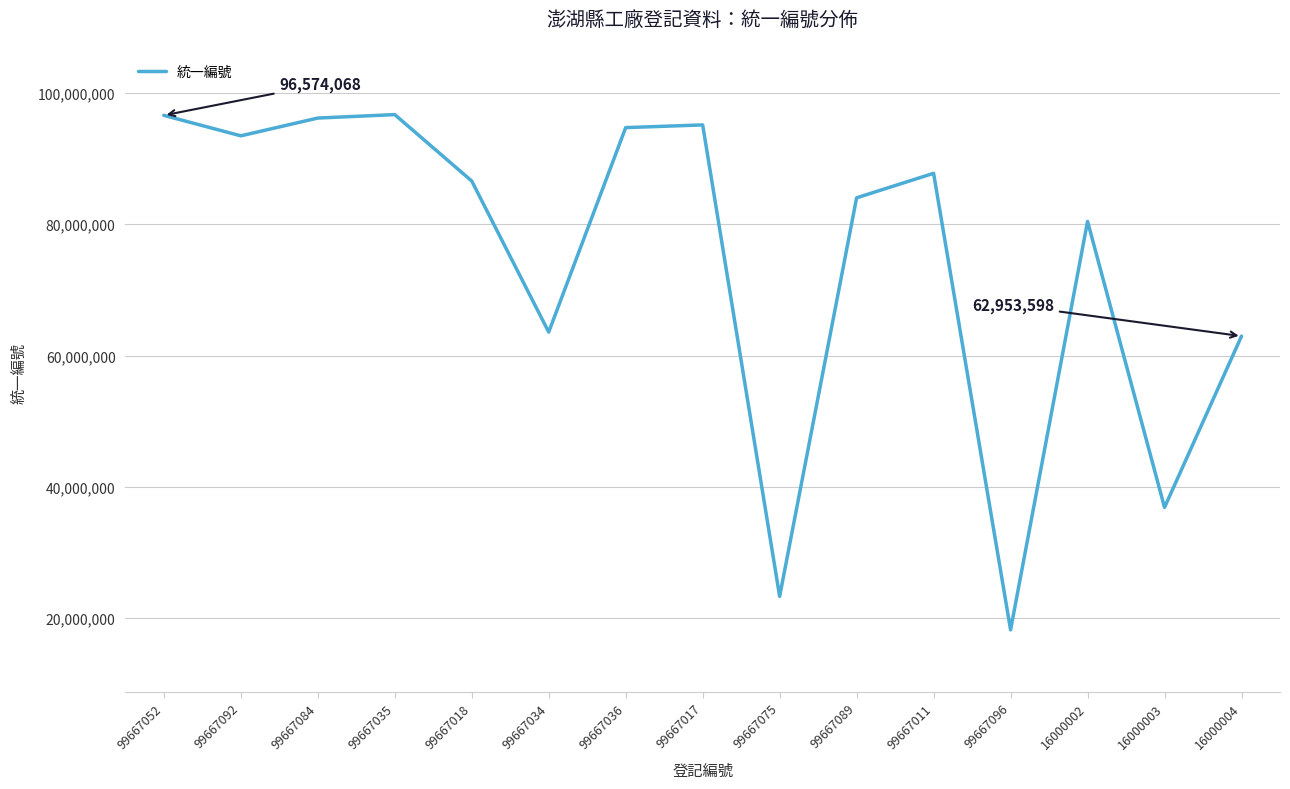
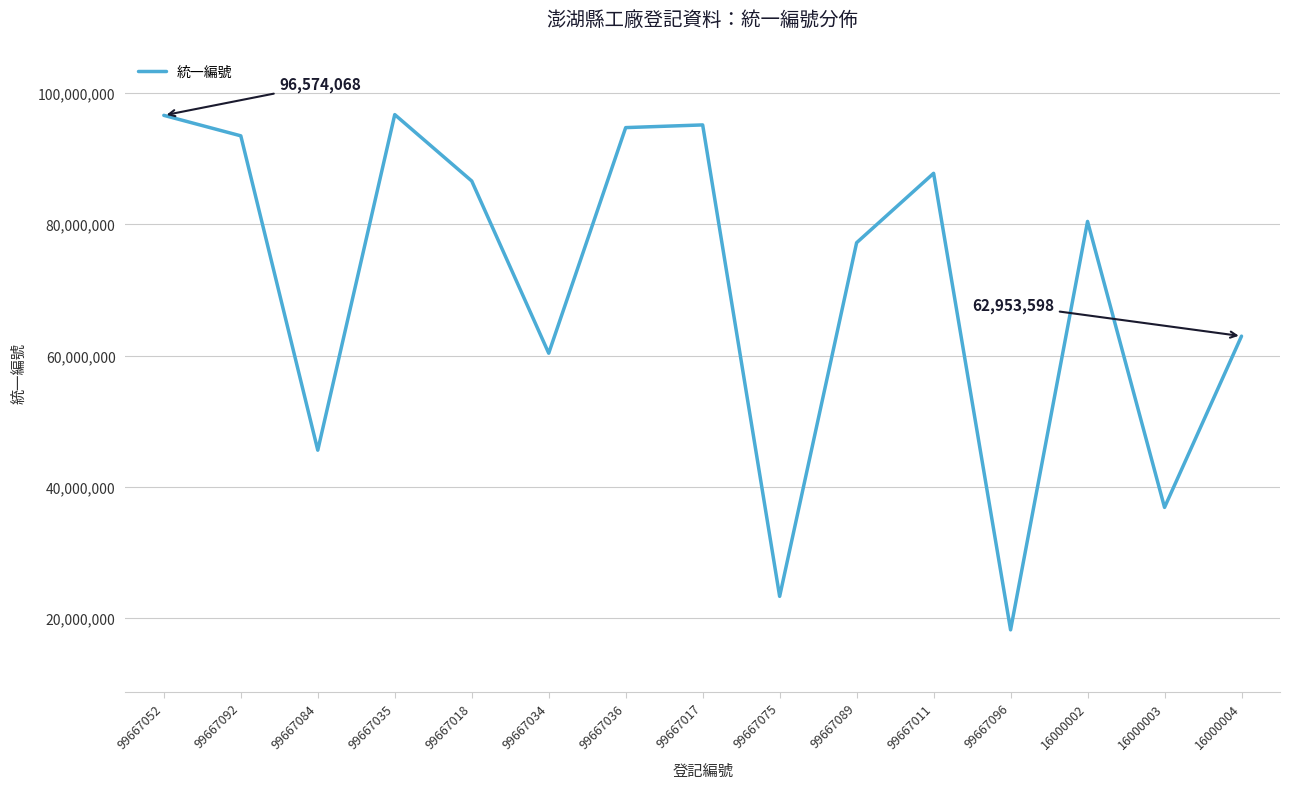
99667084: 96,000,000 -> 46,000,000
99667034: 64,000,000 -> 60,000,000
99667089: 84,000,000 -> 77,000,000
